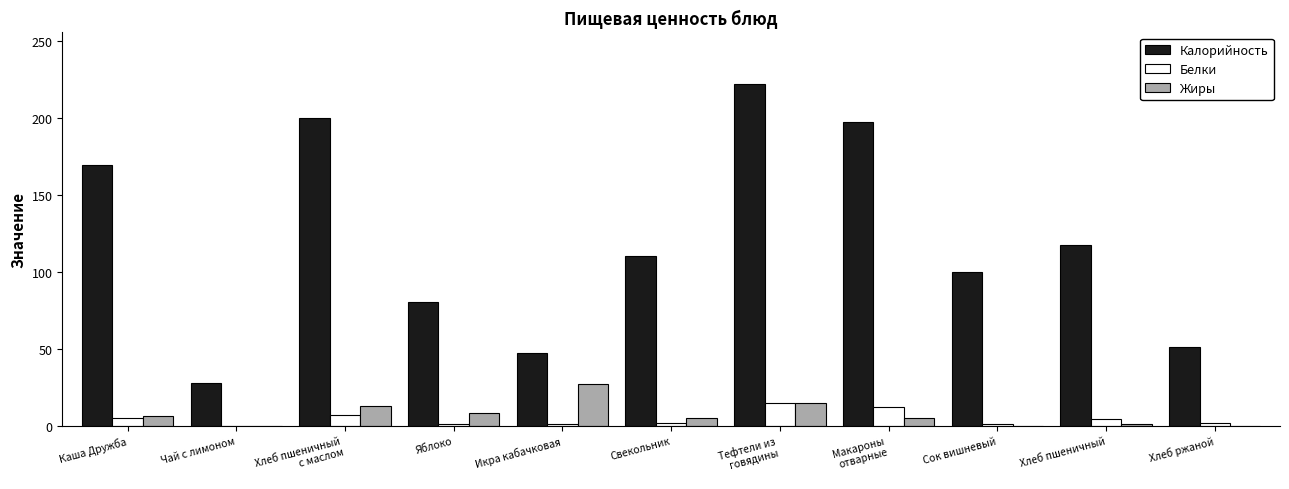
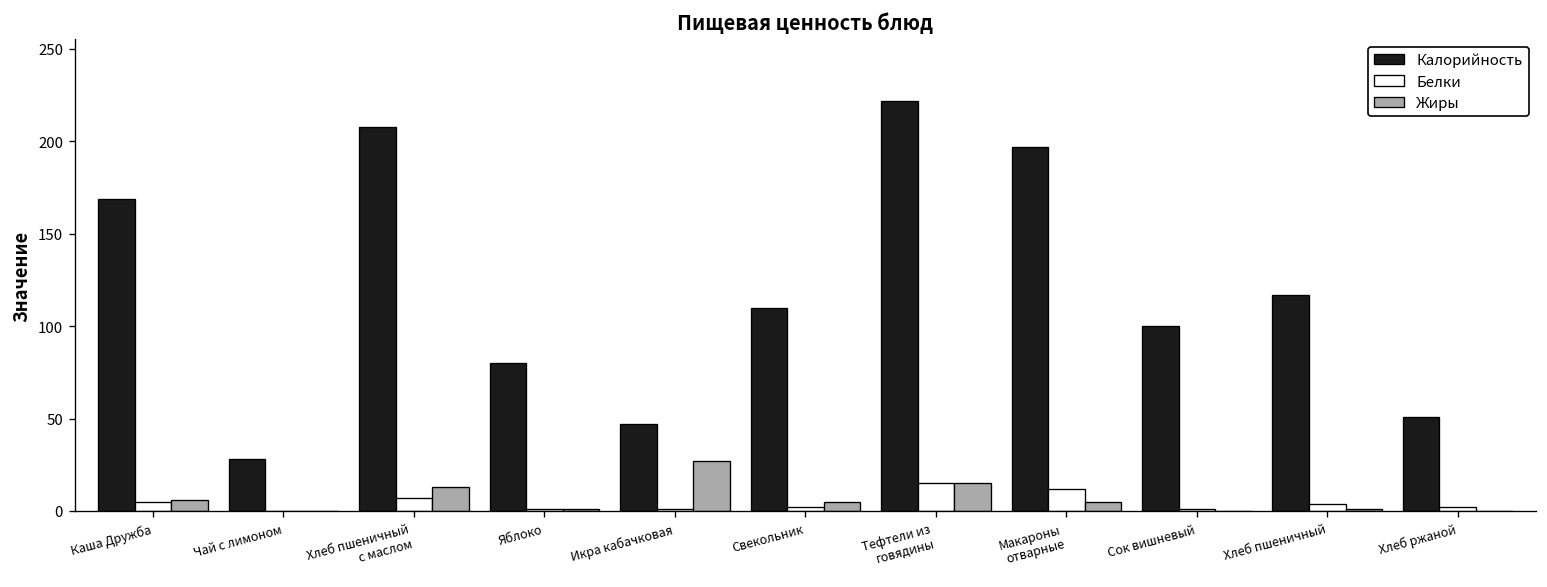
Калорийность, Хлеб пшеничный с маслом: 200 -> 208
Жиры, Яблоко: 8 -> 1
